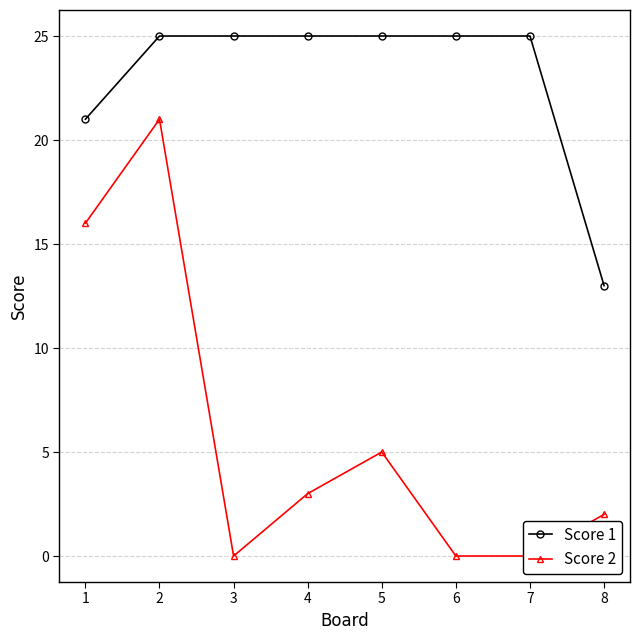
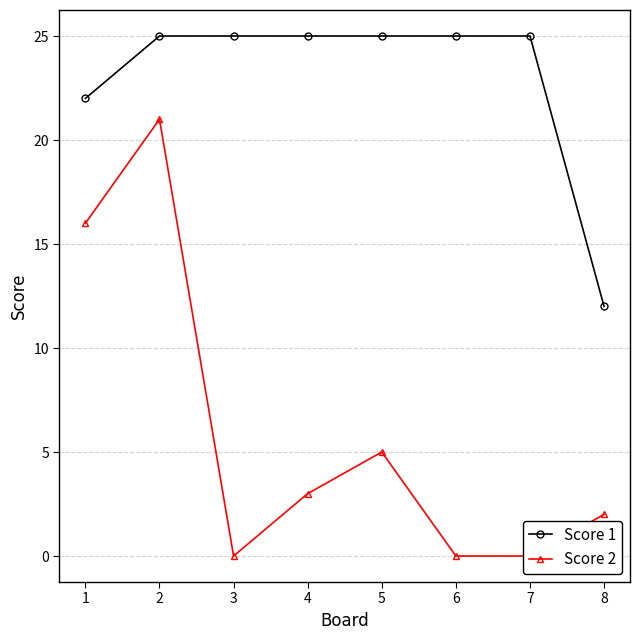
Score 1, 1: 21 -> 22
Score 1, 8: 13 -> 12
